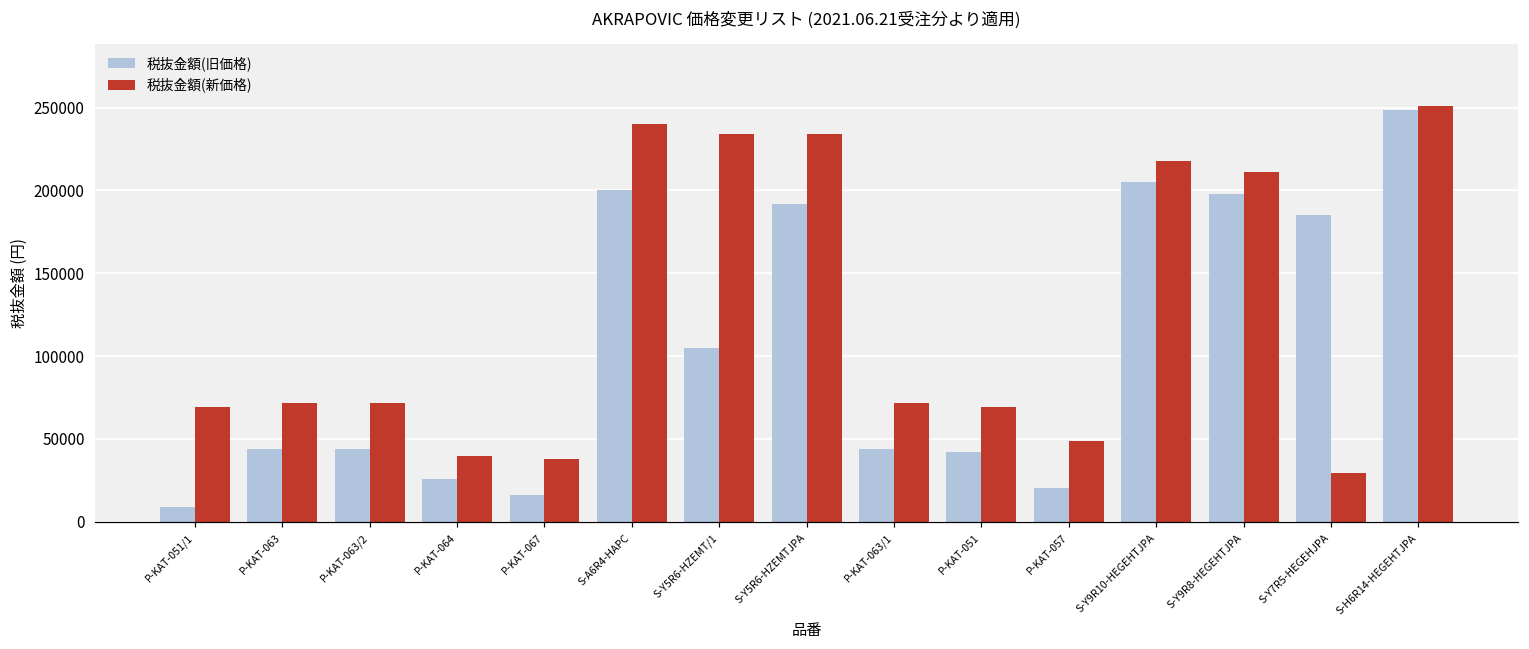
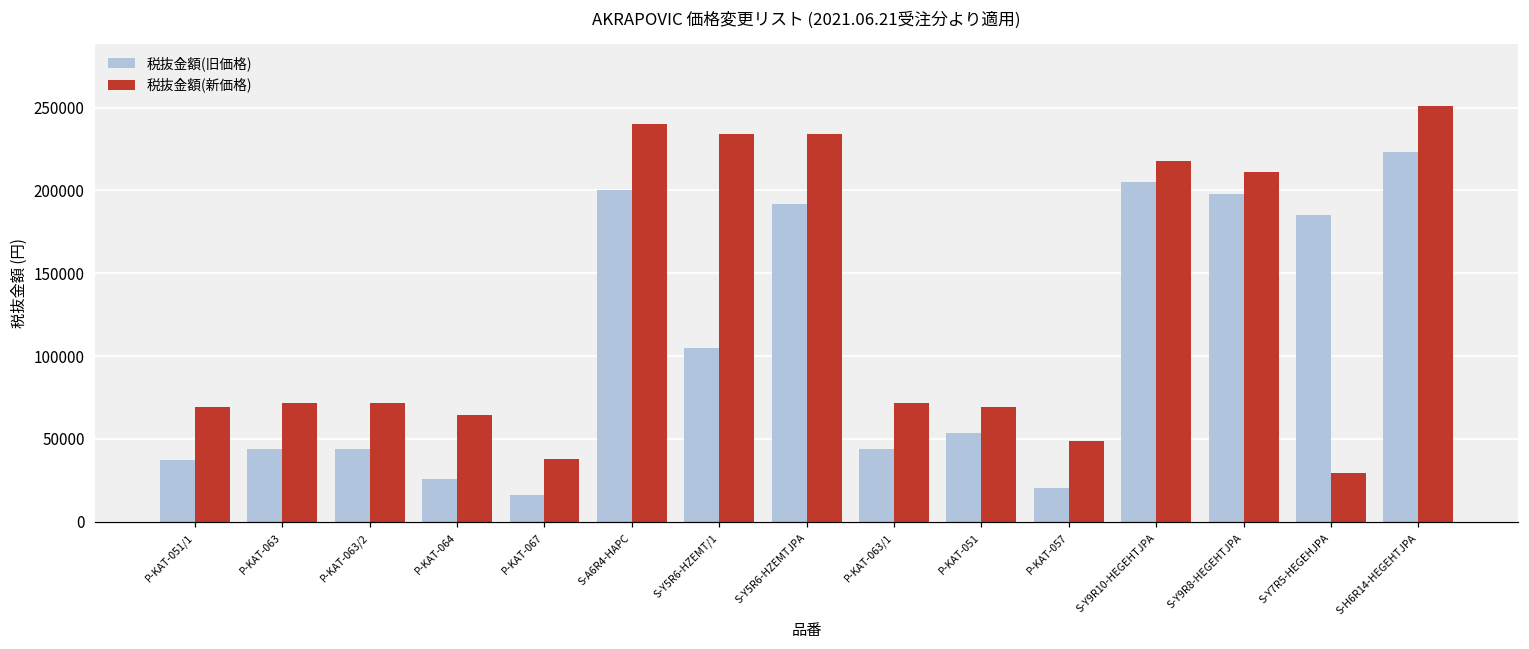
税抜金額(旧価格), P-KAT-051/1: 9000 -> 37000
税抜金額(新価格), P-KAT-064: 40000 -> 64000
税抜金額(旧価格), P-KAT-051: 42000 -> 54000
税抜金額(旧価格), S-H6R14-HEGEHTJPA: 248000 -> 223000
